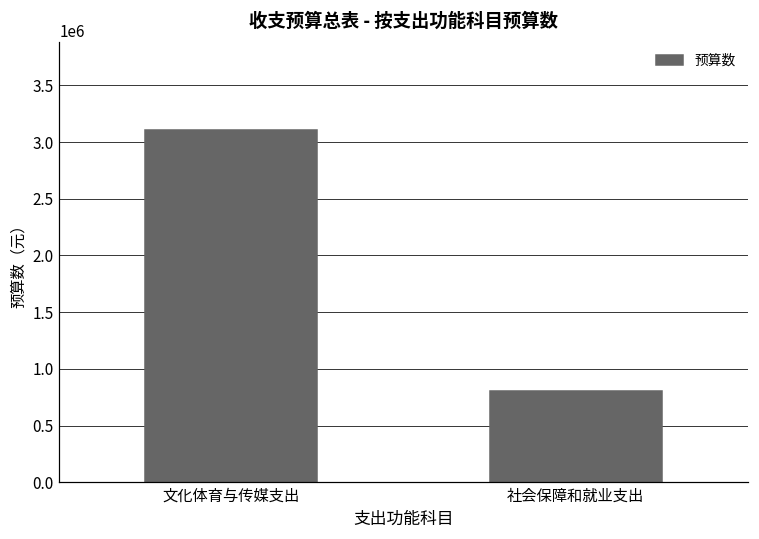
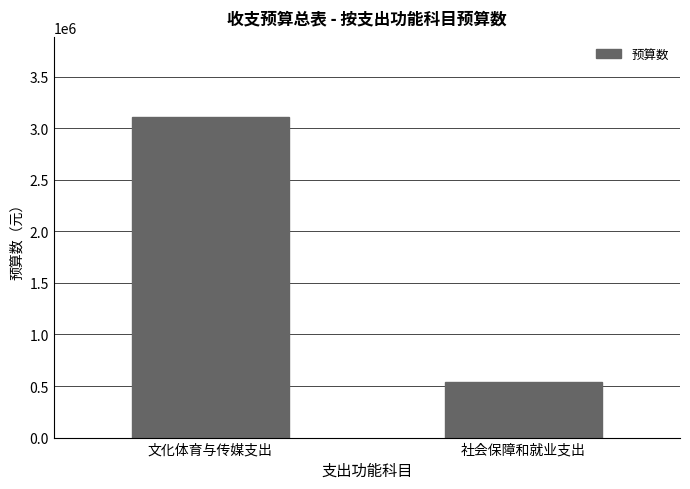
社会保障和就业支出: 810000 -> 540000
